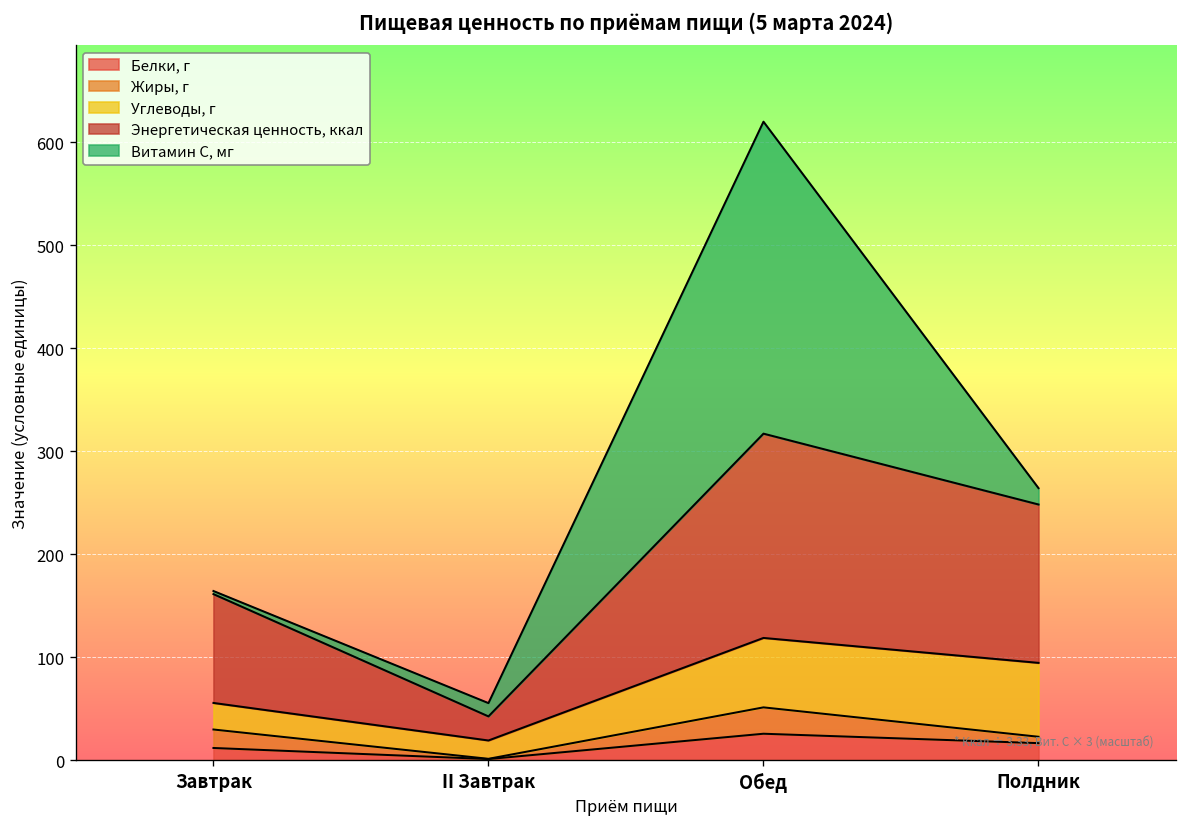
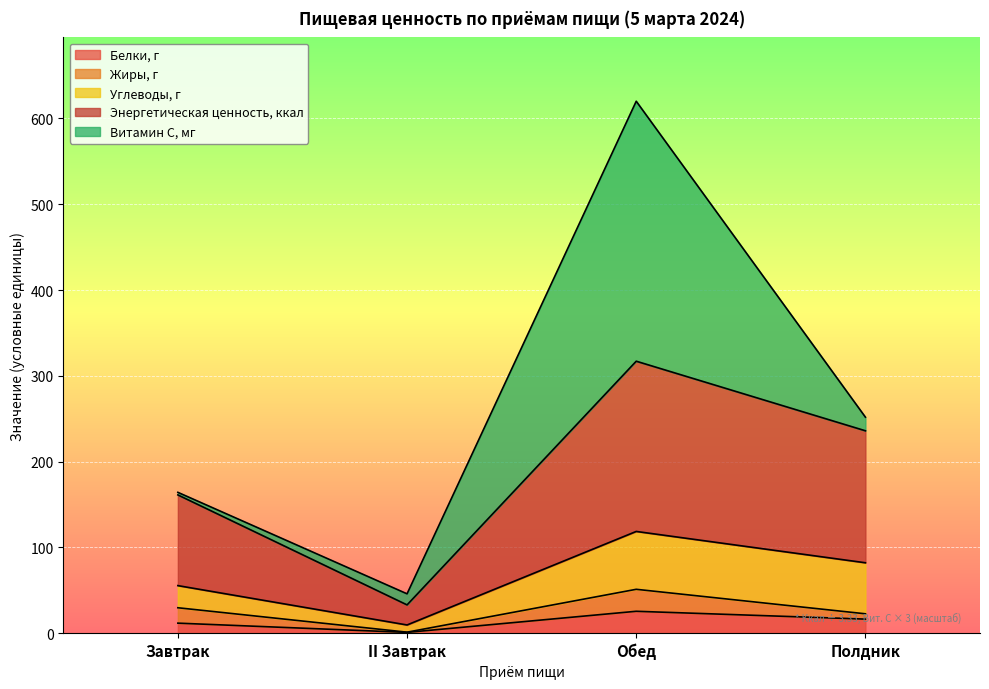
Углеводы, г, II Завтрак: 20 -> 10
Углеводы, г, Полдник: 70 -> 60
